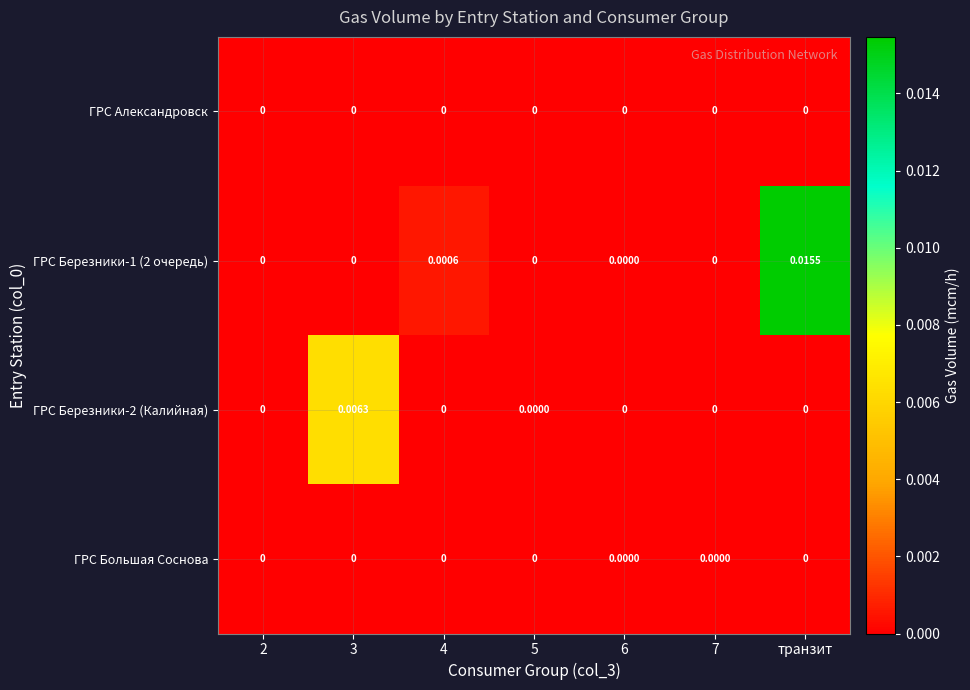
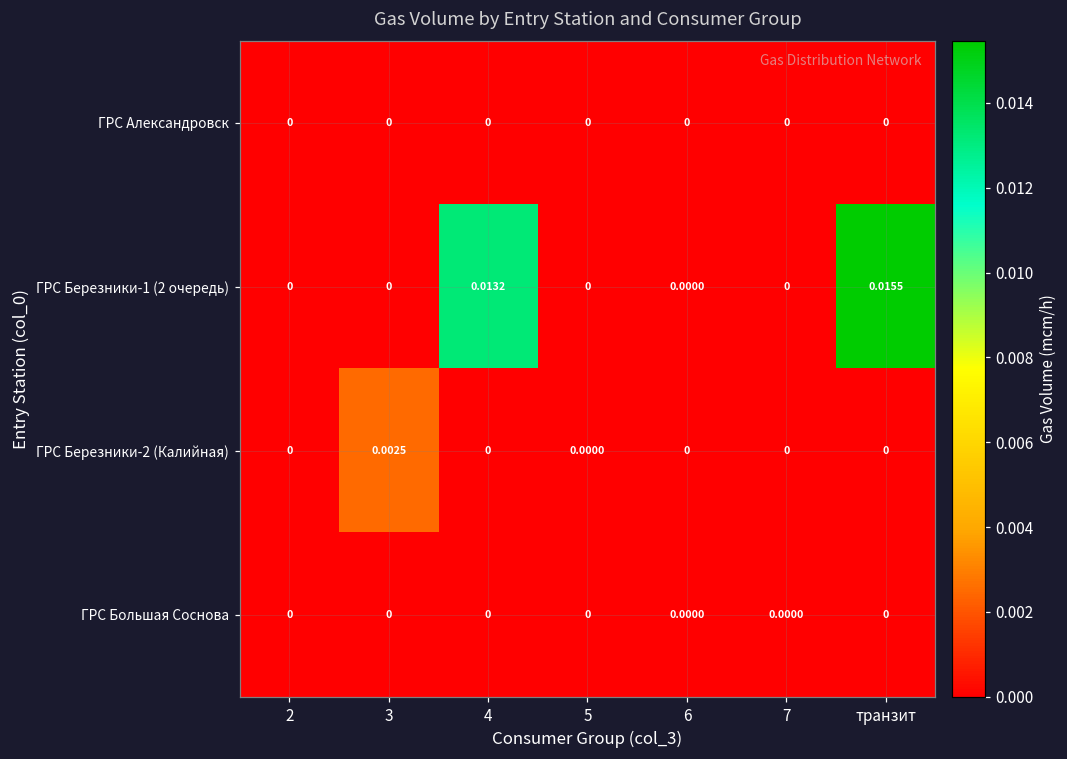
ГРС Березники-1 (2 очередь), 4: 0.0006 -> 0.0132
ГРС Березники-2 (Калийная), 3: 0.0063 -> 0.0025
